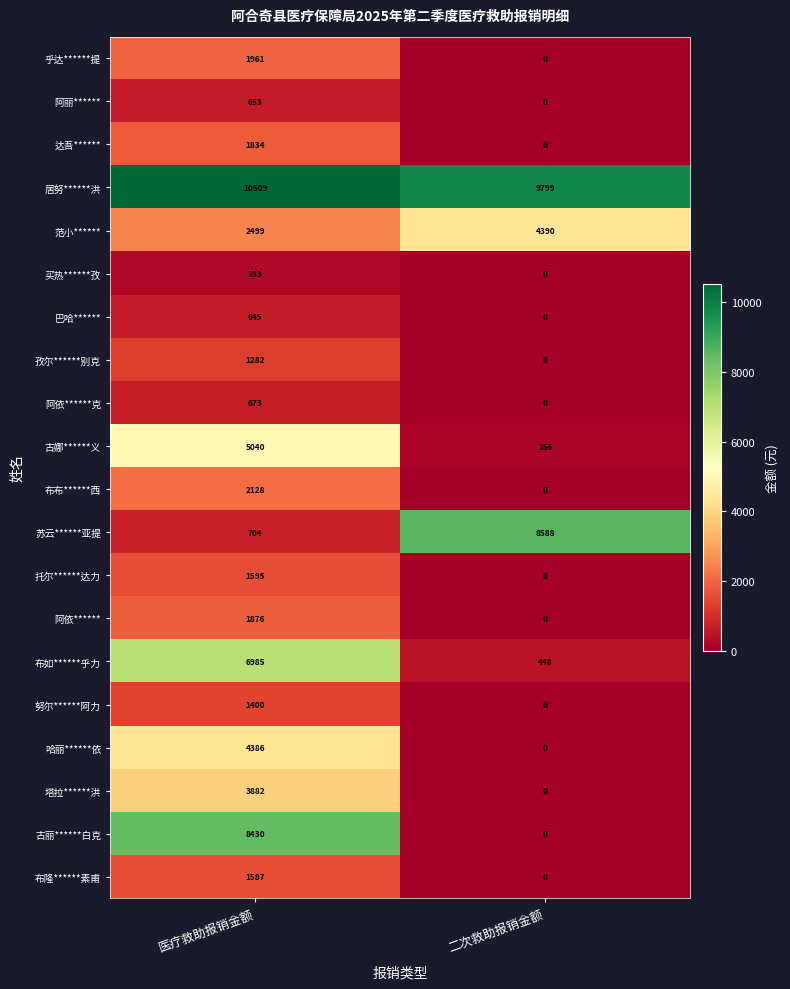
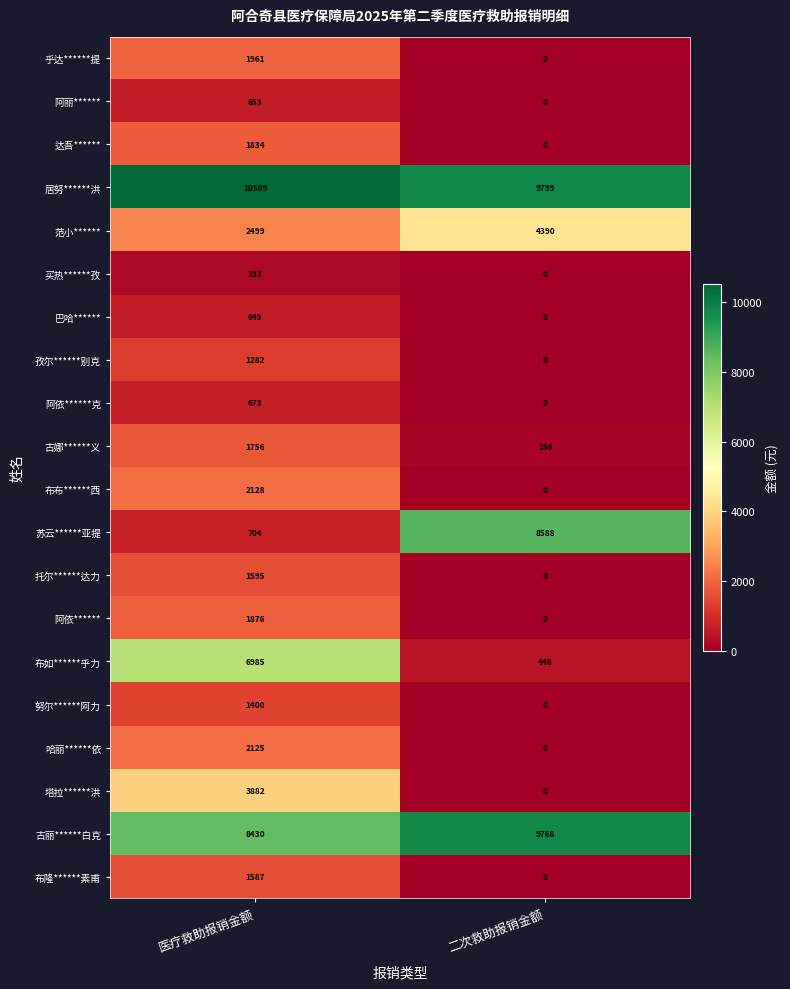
古娜******义, 医疗救助报销金额: 5040 -> 1756
哈丽******依, 医疗救助报销金额: 4386 -> 2125
古丽******白克, 二次救助报销金额: 0 -> 9768
